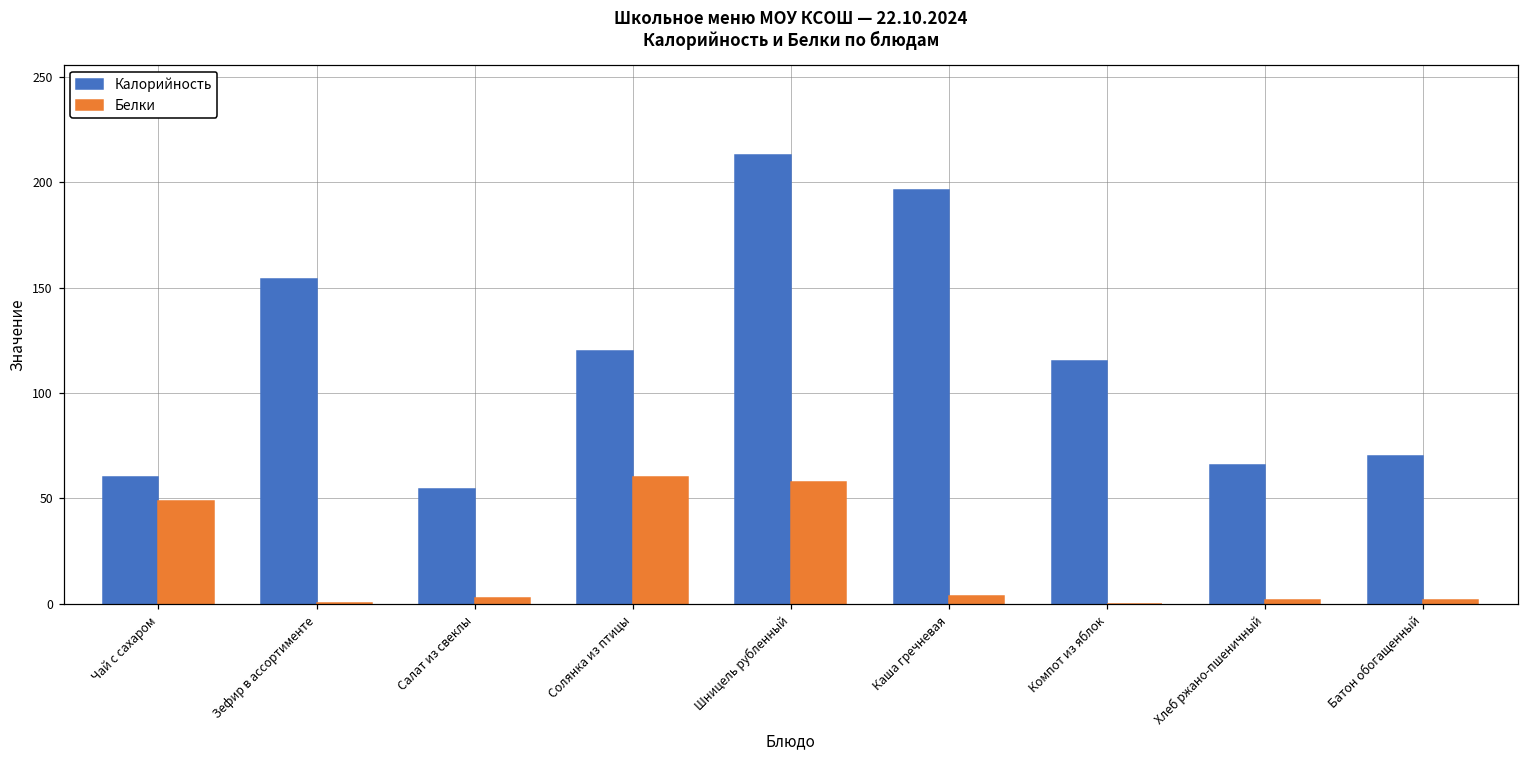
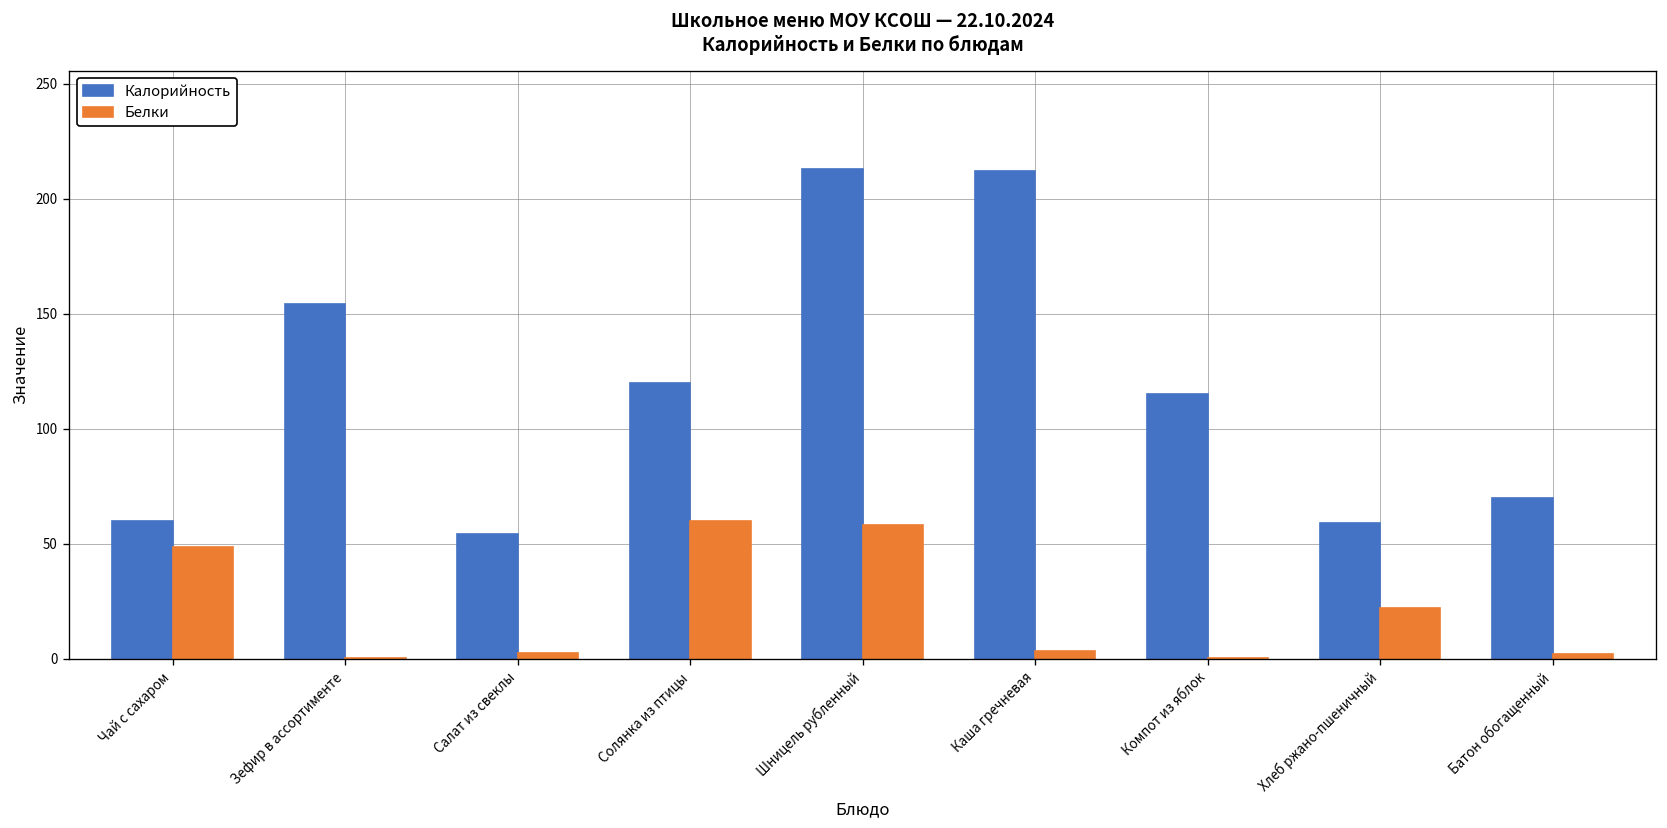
Калорийность, Каша гречневая: 196 -> 212
Калорийность, Хлеб ржано-пшеничный: 66 -> 59
Белки, Хлеб ржано-пшеничный: 2 -> 22
